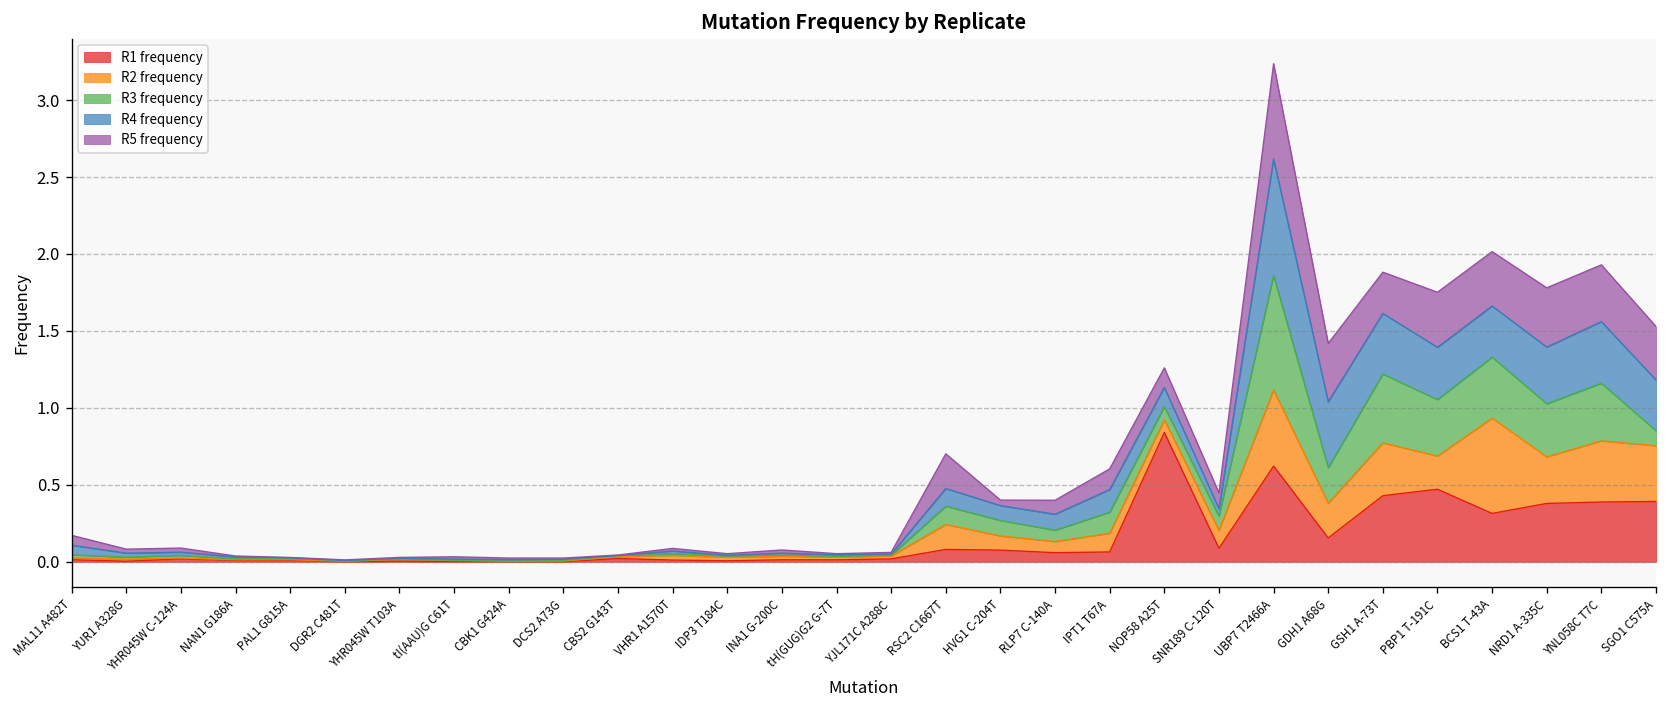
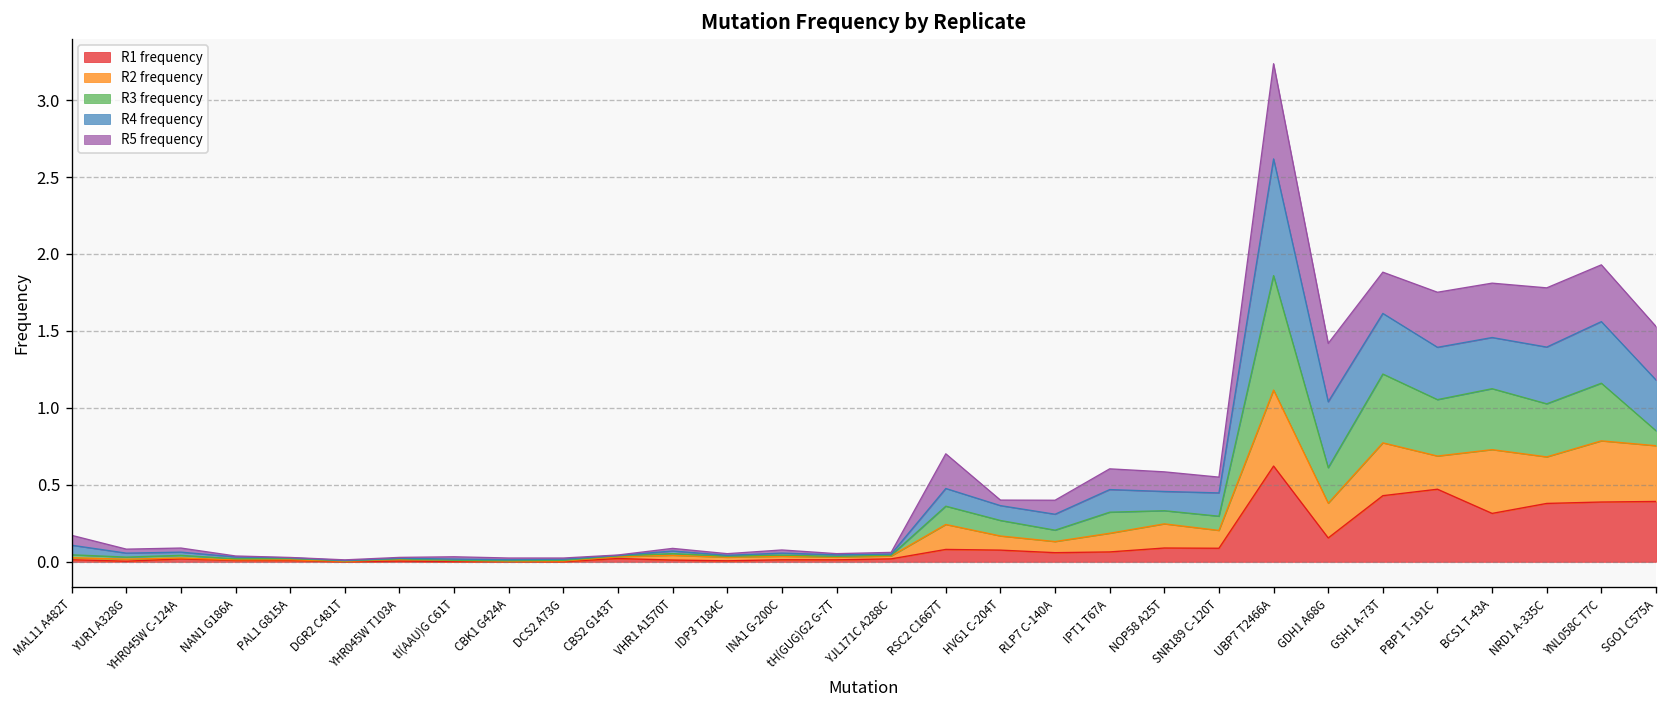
R1 frequency, NOP58 A25T: 0.84 -> 0.09
R2 frequency, NOP58 A25T: 0.08 -> 0.16
R4 frequency, SNR189 C-120T: 0.05 -> 0.15
R2 frequency, BCS1 T-43A: 0.62 -> 0.41
